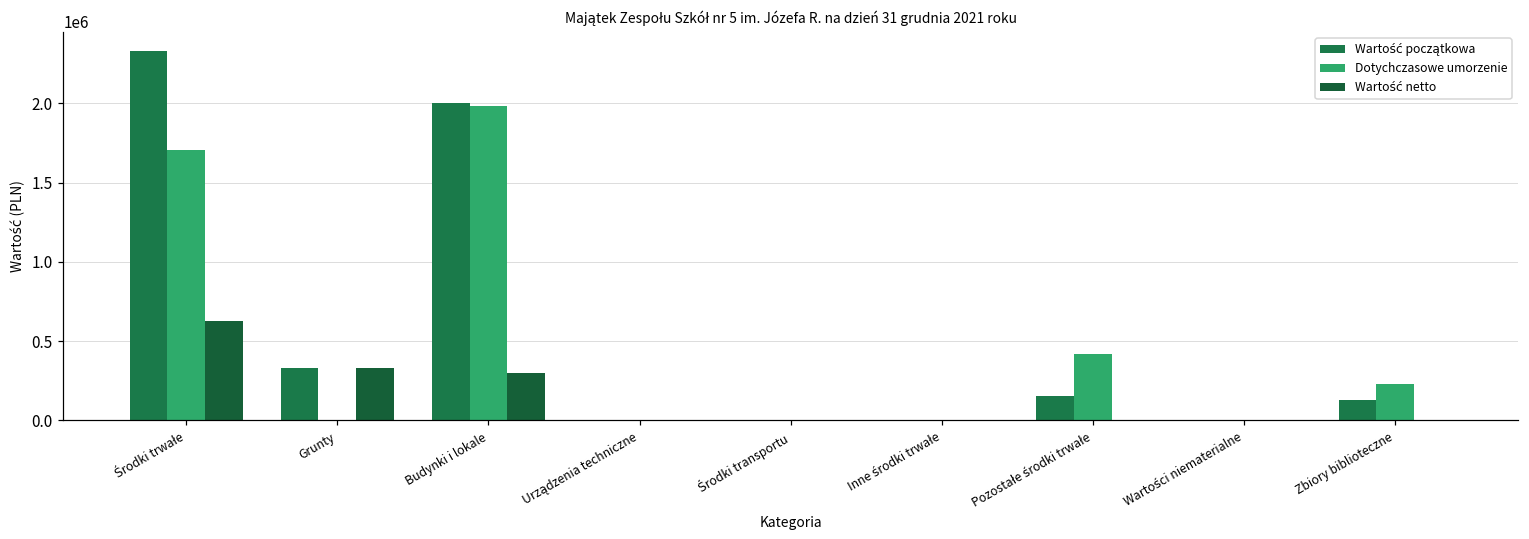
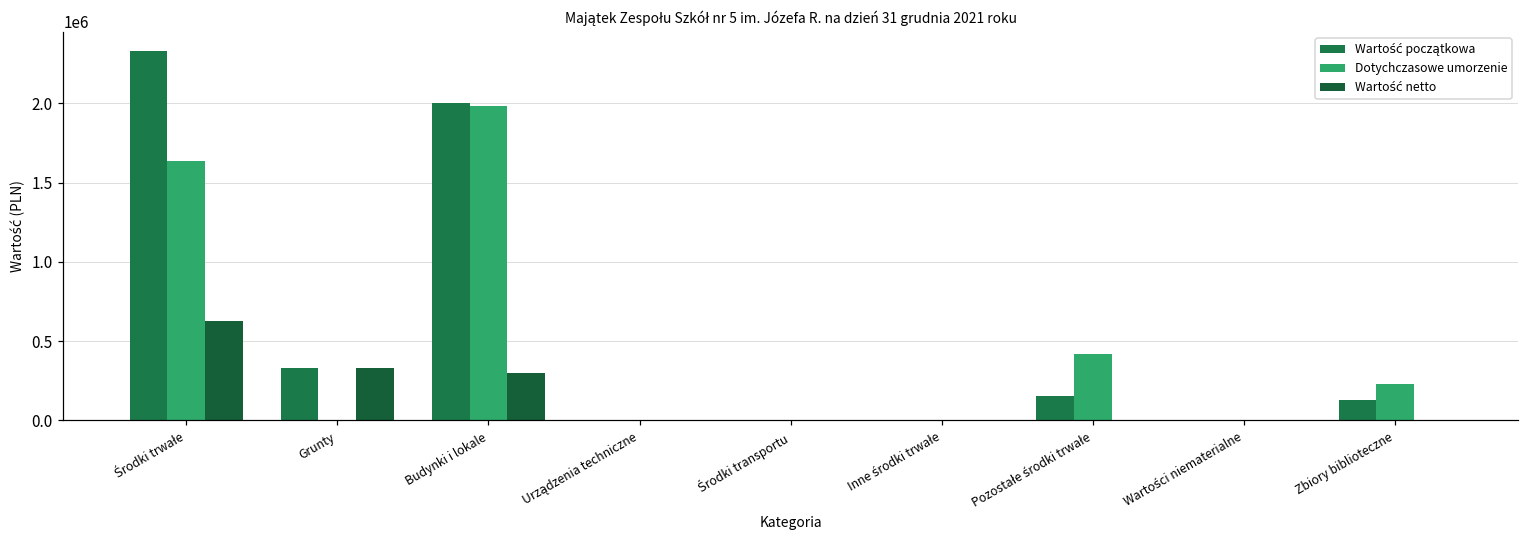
Dotychczasowe umorzenie, Środki trwałe: 1710000 -> 1640000
